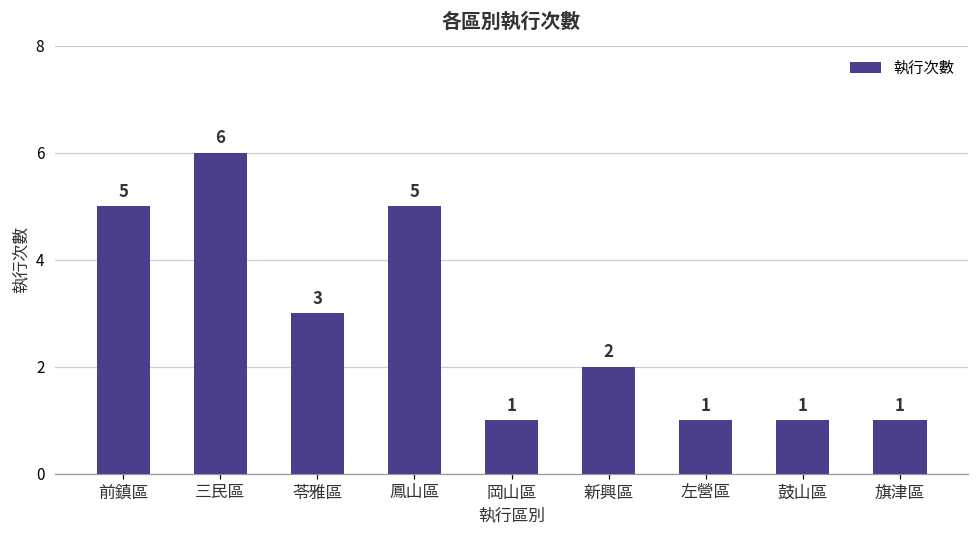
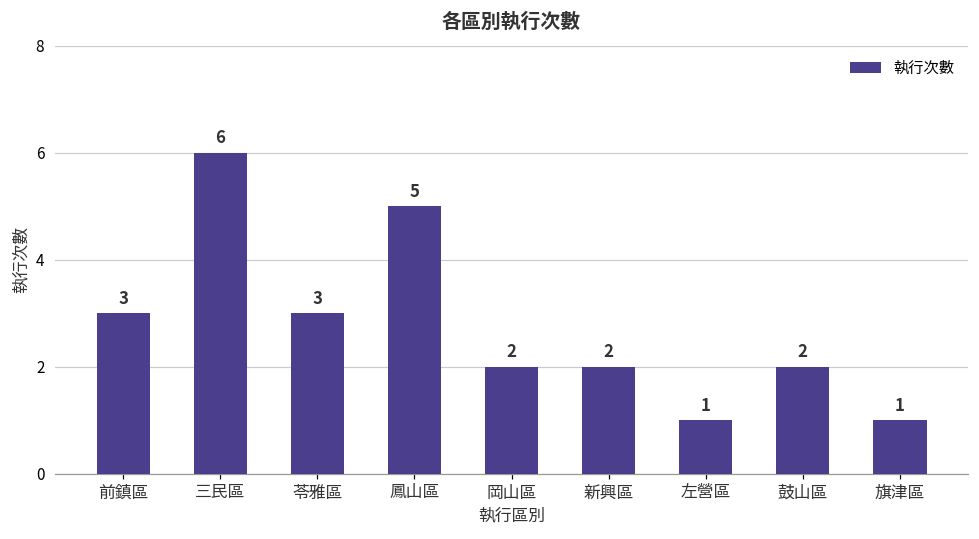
前鎮區: 5 -> 3
岡山區: 1 -> 2
鼓山區: 1 -> 2
